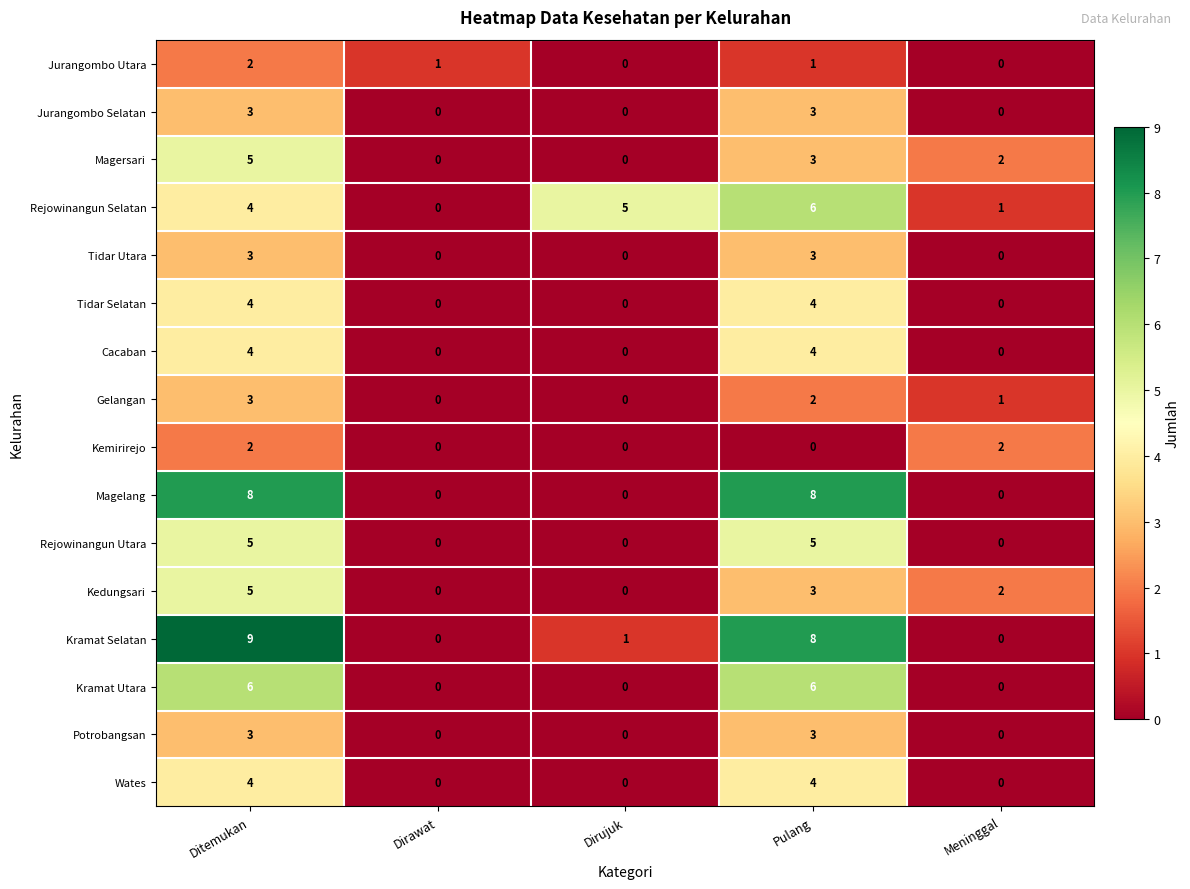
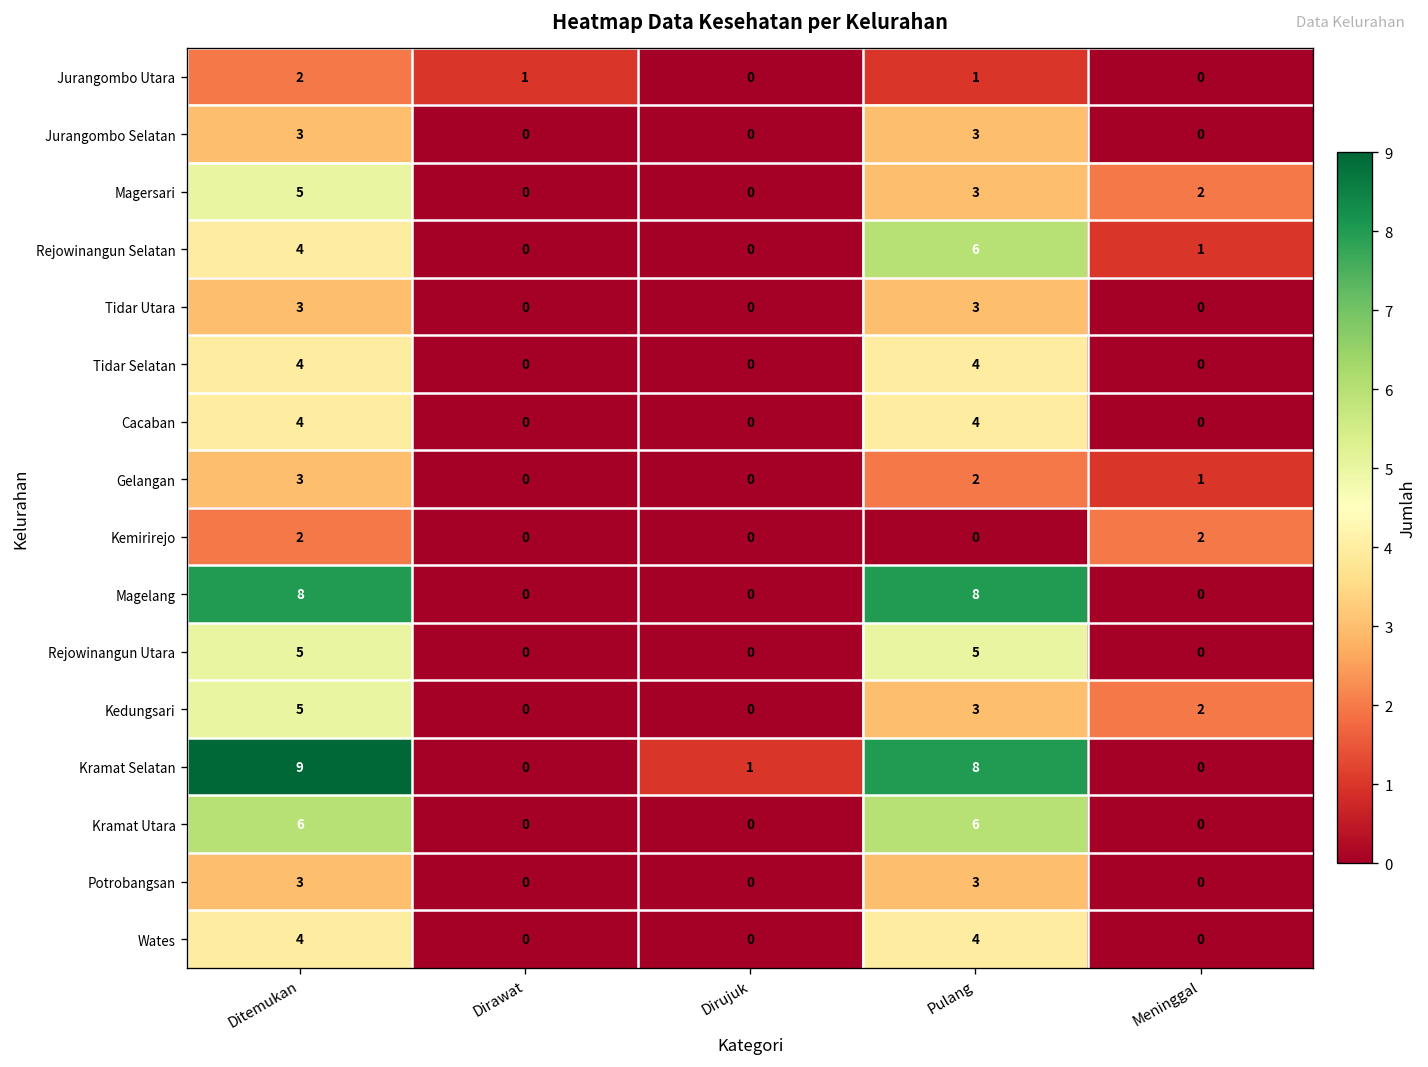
Rejowinangun Selatan, Dirujuk: 5 -> 0
